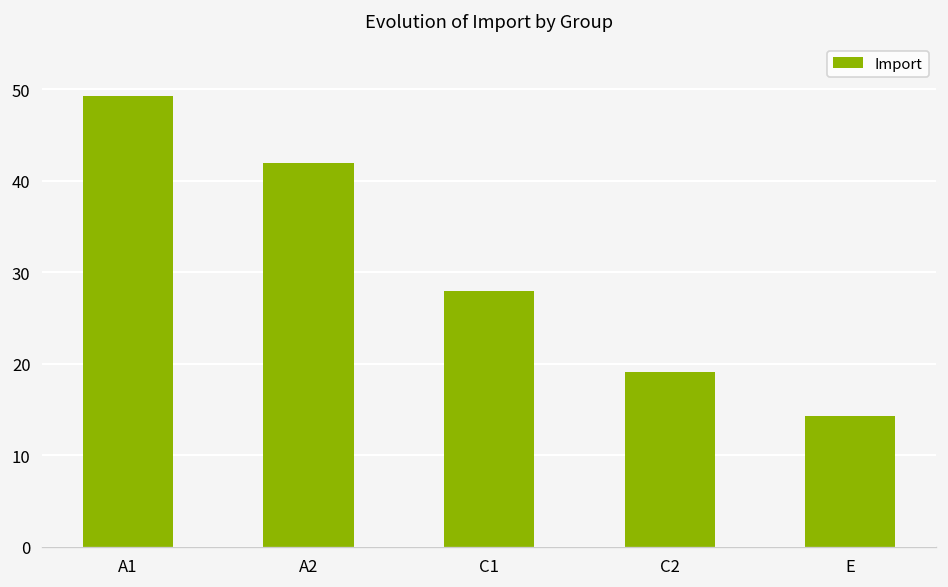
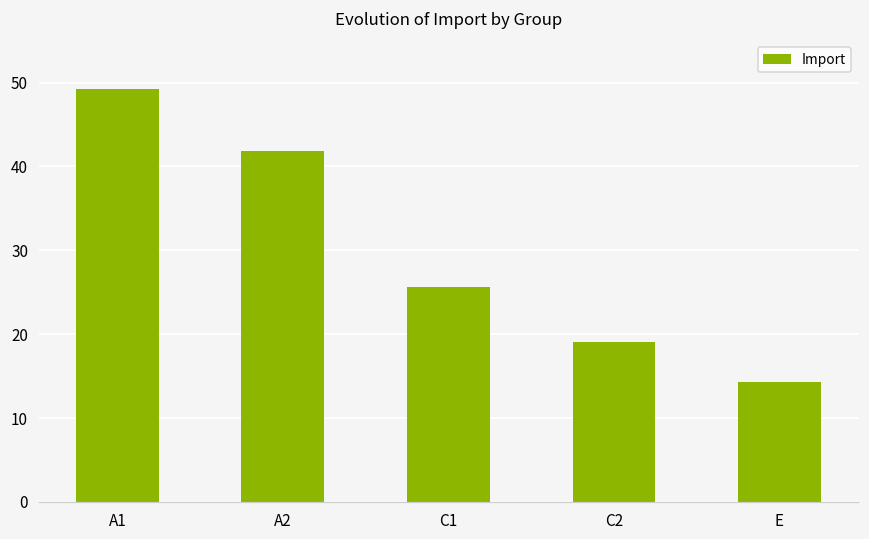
C1: 28 -> 26
